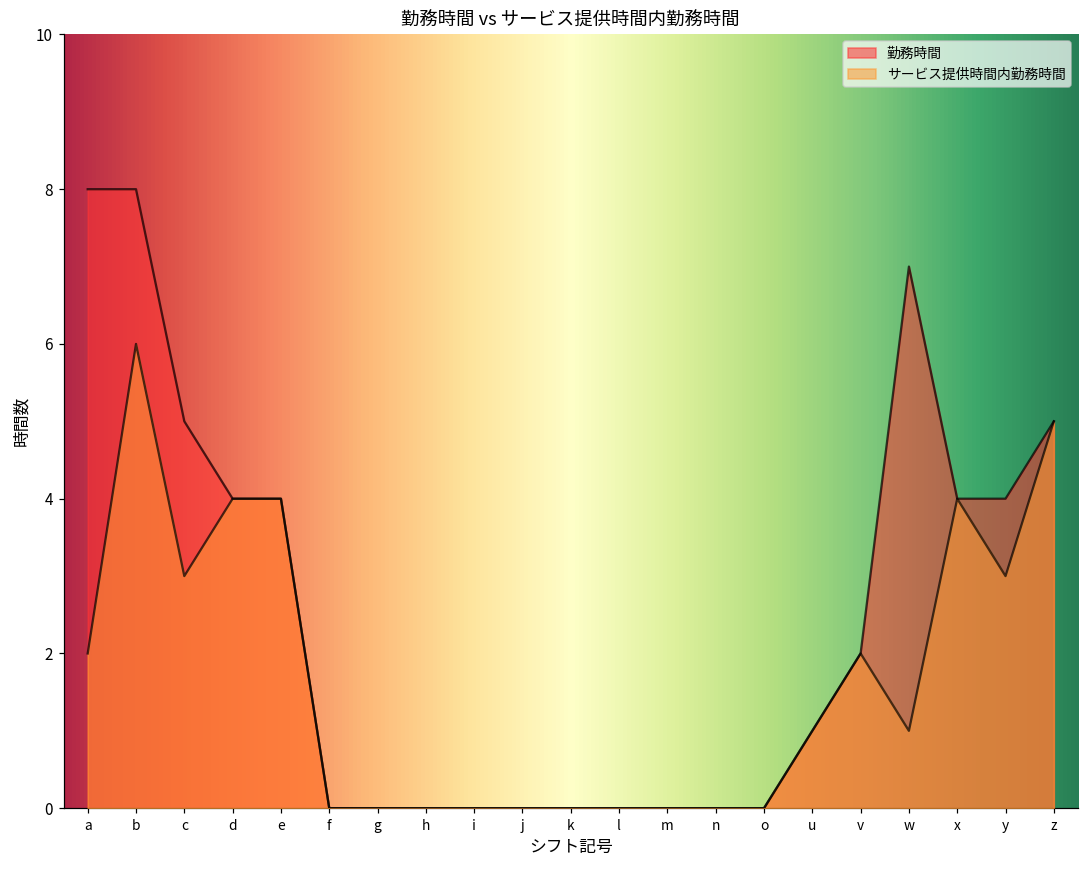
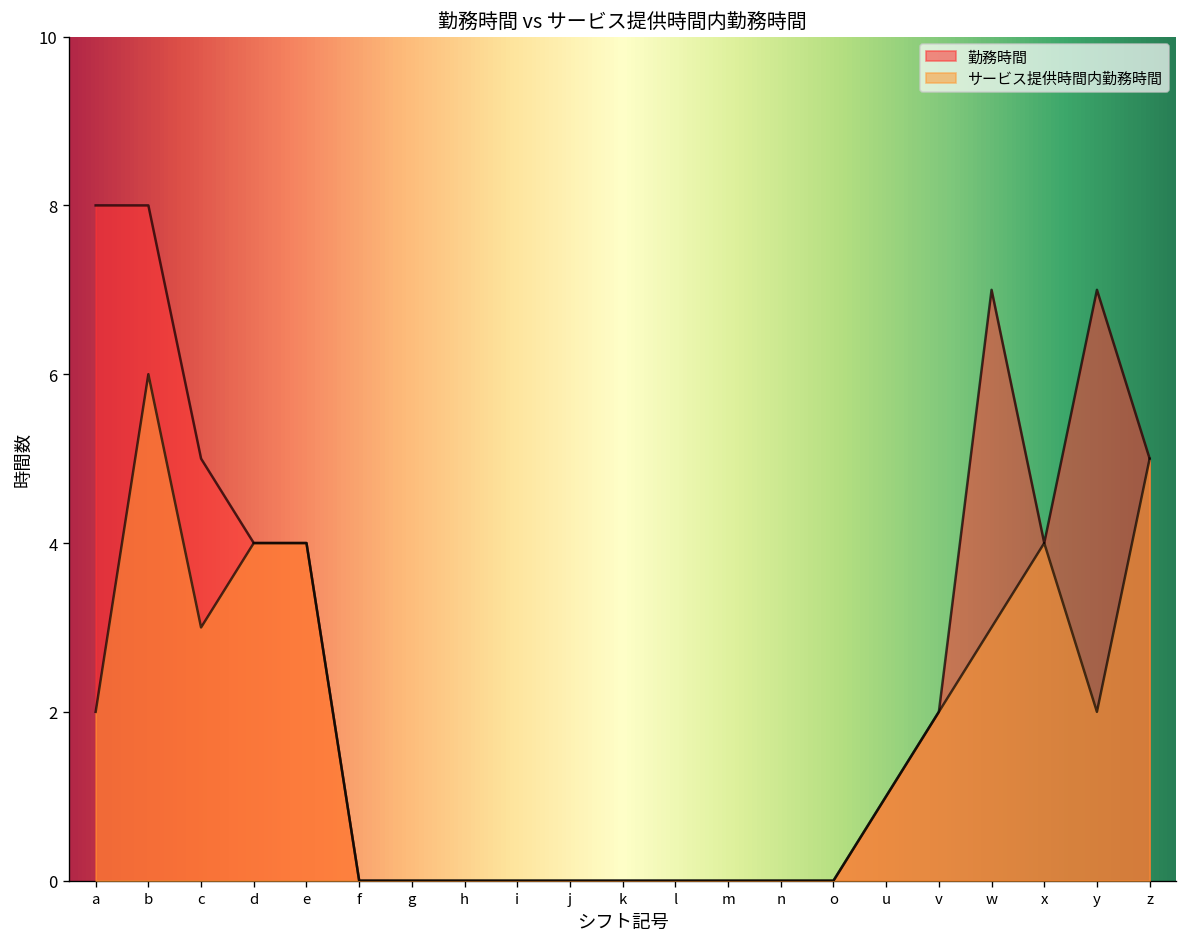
サービス提供時間内勤務時間, w: 1 -> 3
勤務時間, y: 4 -> 7
サービス提供時間内勤務時間, y: 3 -> 2
